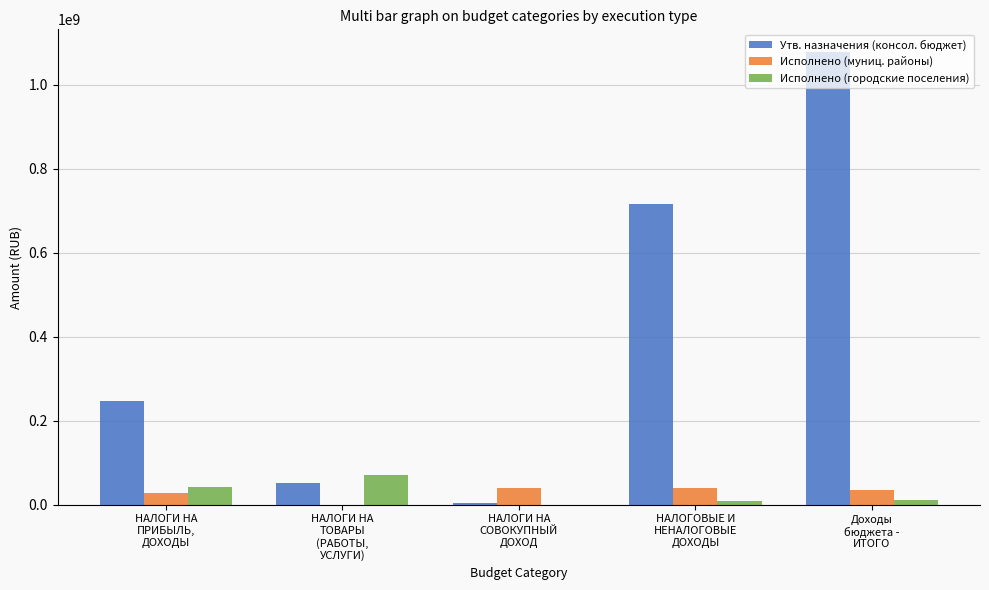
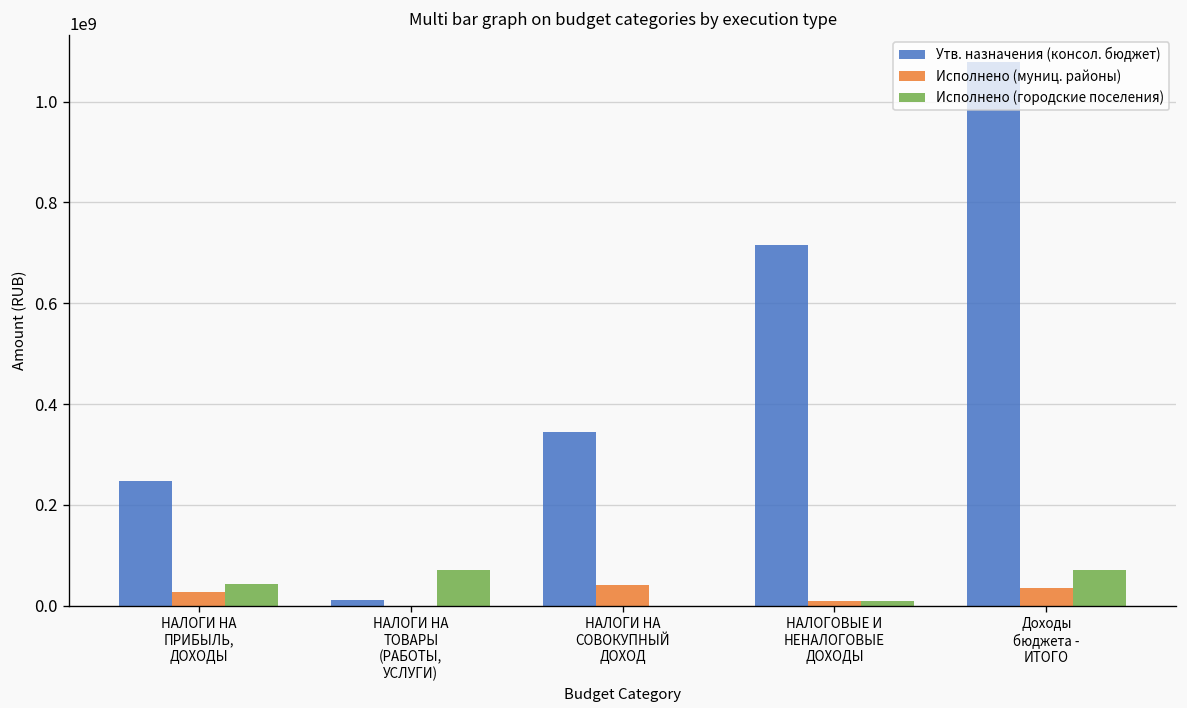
Утв. назначения (консол. бюджет), НАЛОГИ НА ТОВАРЫ (РАБОТЫ, УСЛУГИ): 50000000 -> 10000000
Утв. назначения (консол. бюджет), НАЛОГИ НА СОВОКУПНЫЙ ДОХОД: 0 -> 350000000
Исполнено (муниц. районы), НАЛОГОВЫЕ И НЕНАЛОГОВЫЕ ДОХОДЫ: 40000000 -> 10000000
Исполнено (городские поселения), Доходы бюджета - ИТОГО: 10000000 -> 70000000
